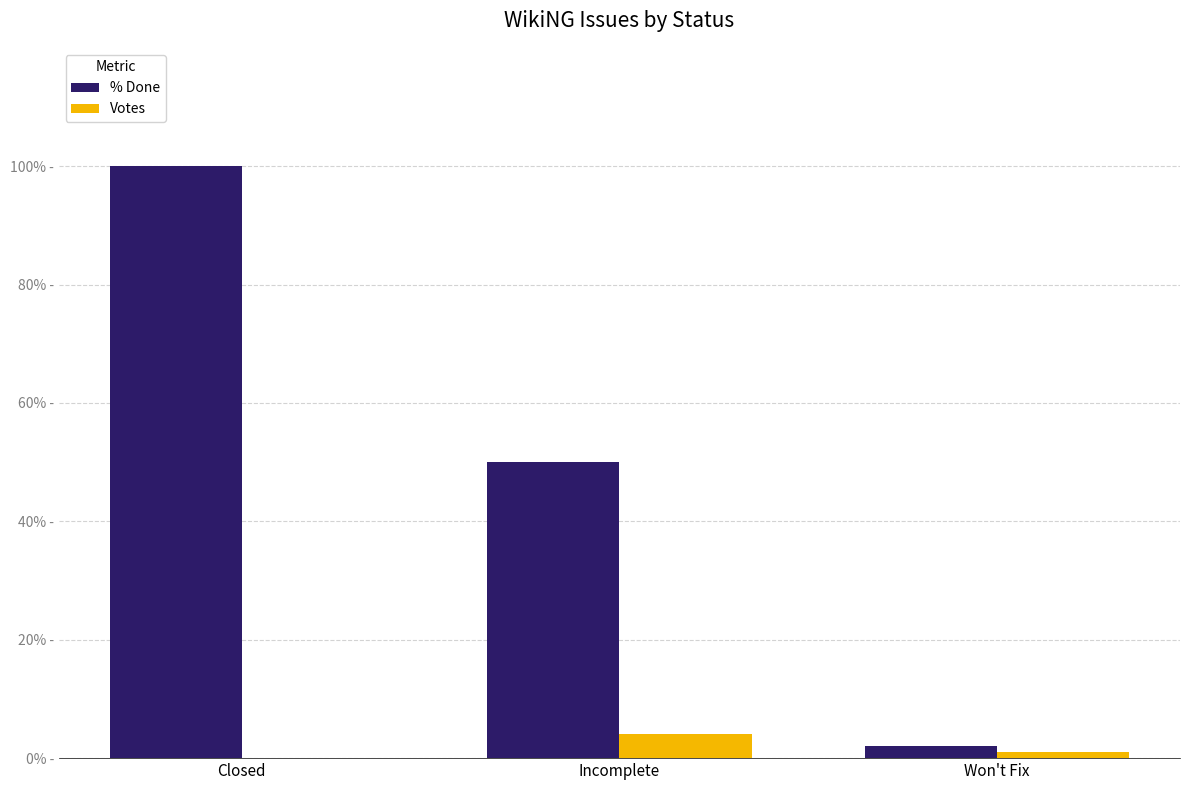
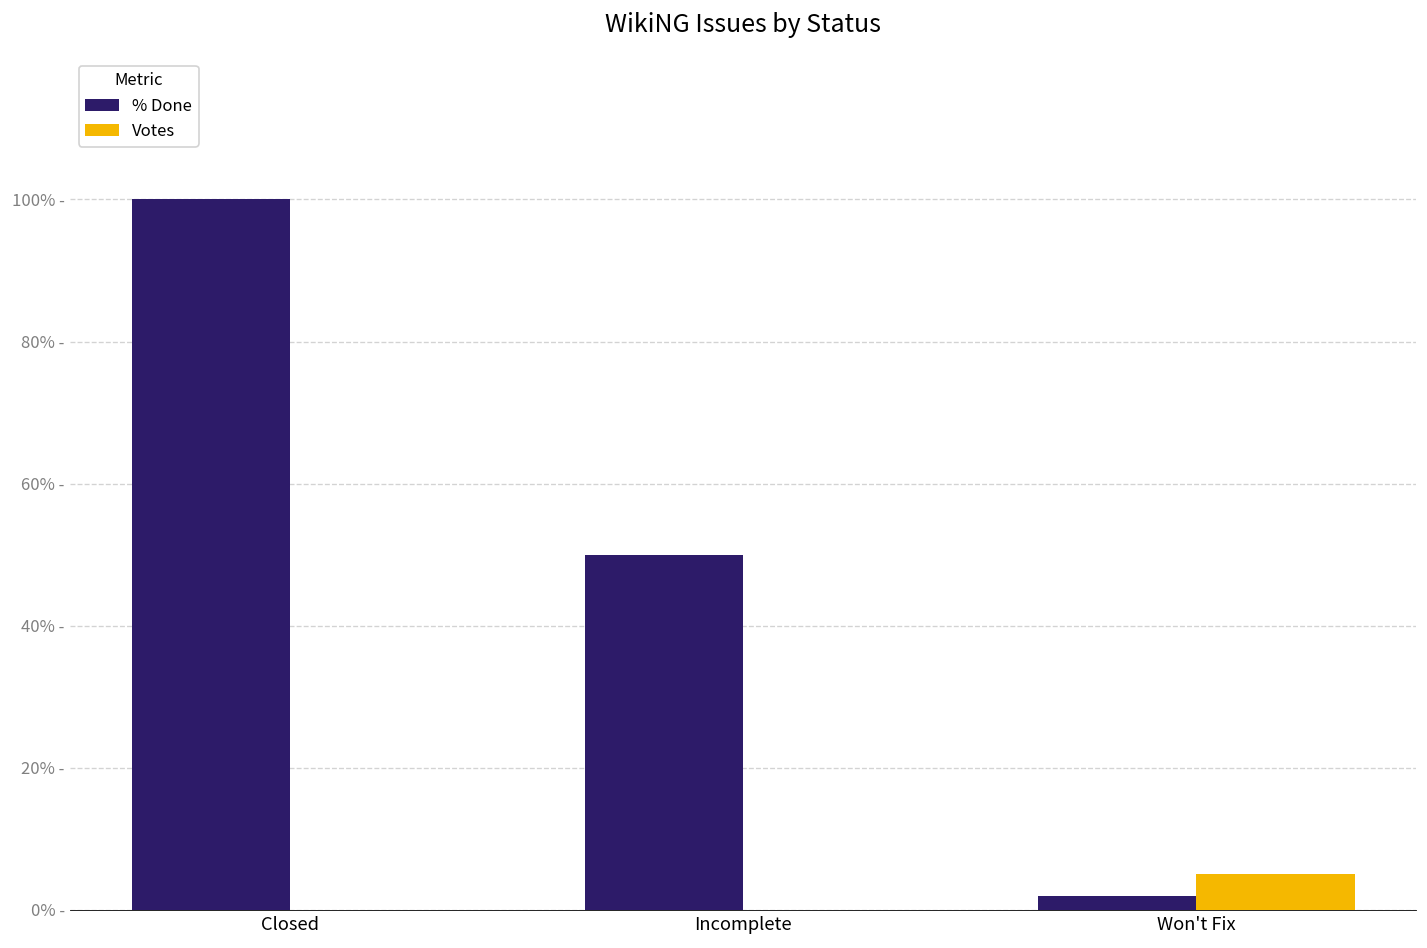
Votes, Incomplete: 4% - -> 0% -
Votes, Won't Fix: 1% - -> 5% -
